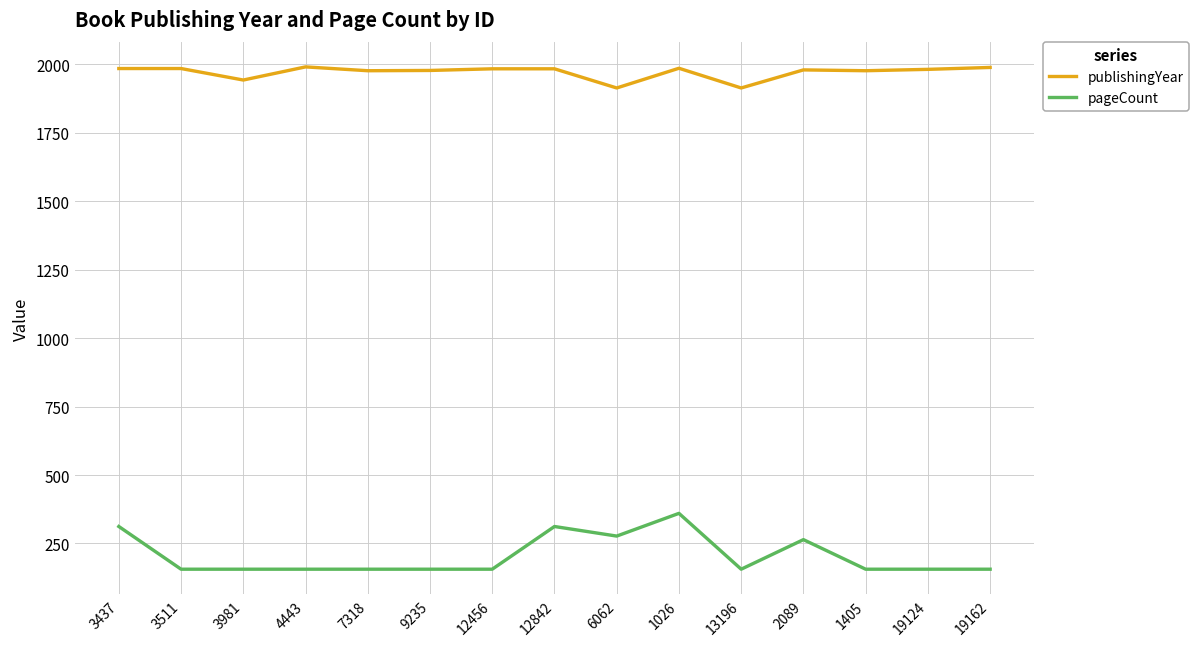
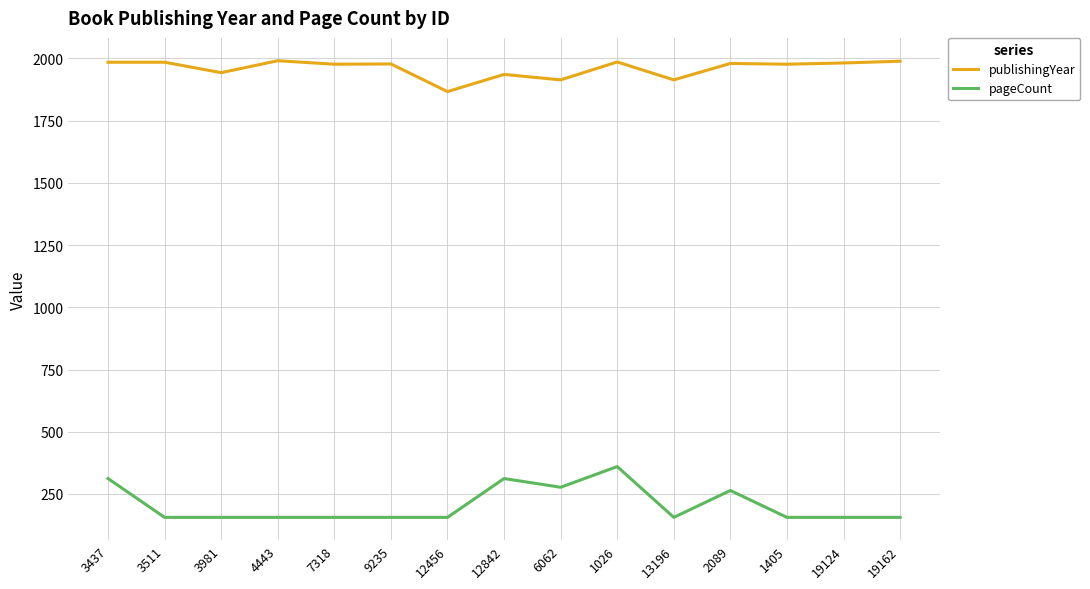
publishingYear, 12456: 1980 -> 1870
publishingYear, 12842: 1980 -> 1940
